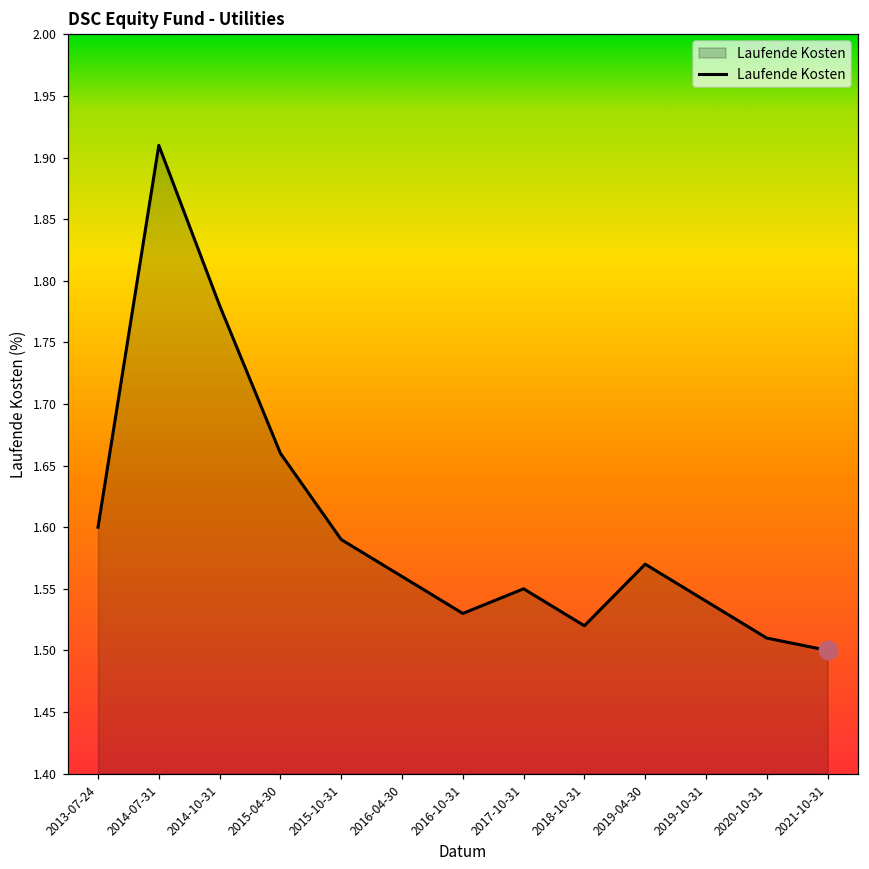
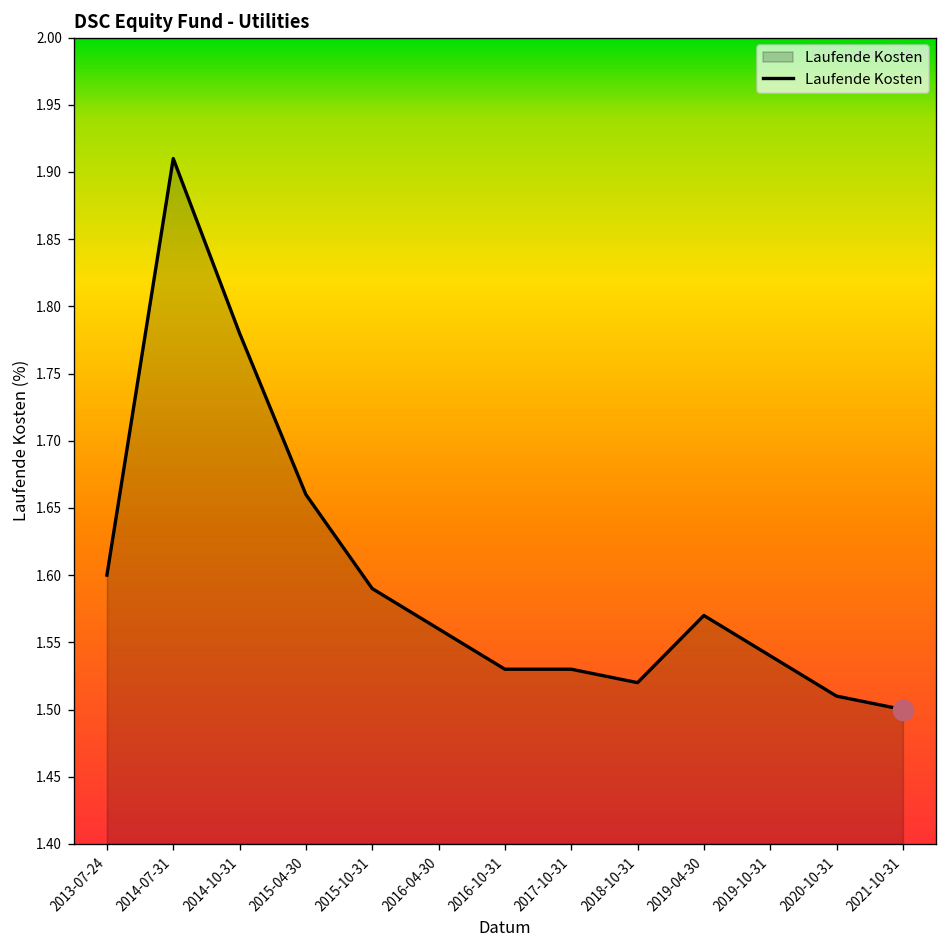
Laufende Kosten, 2017-10-31: 1.55 -> 1.53
